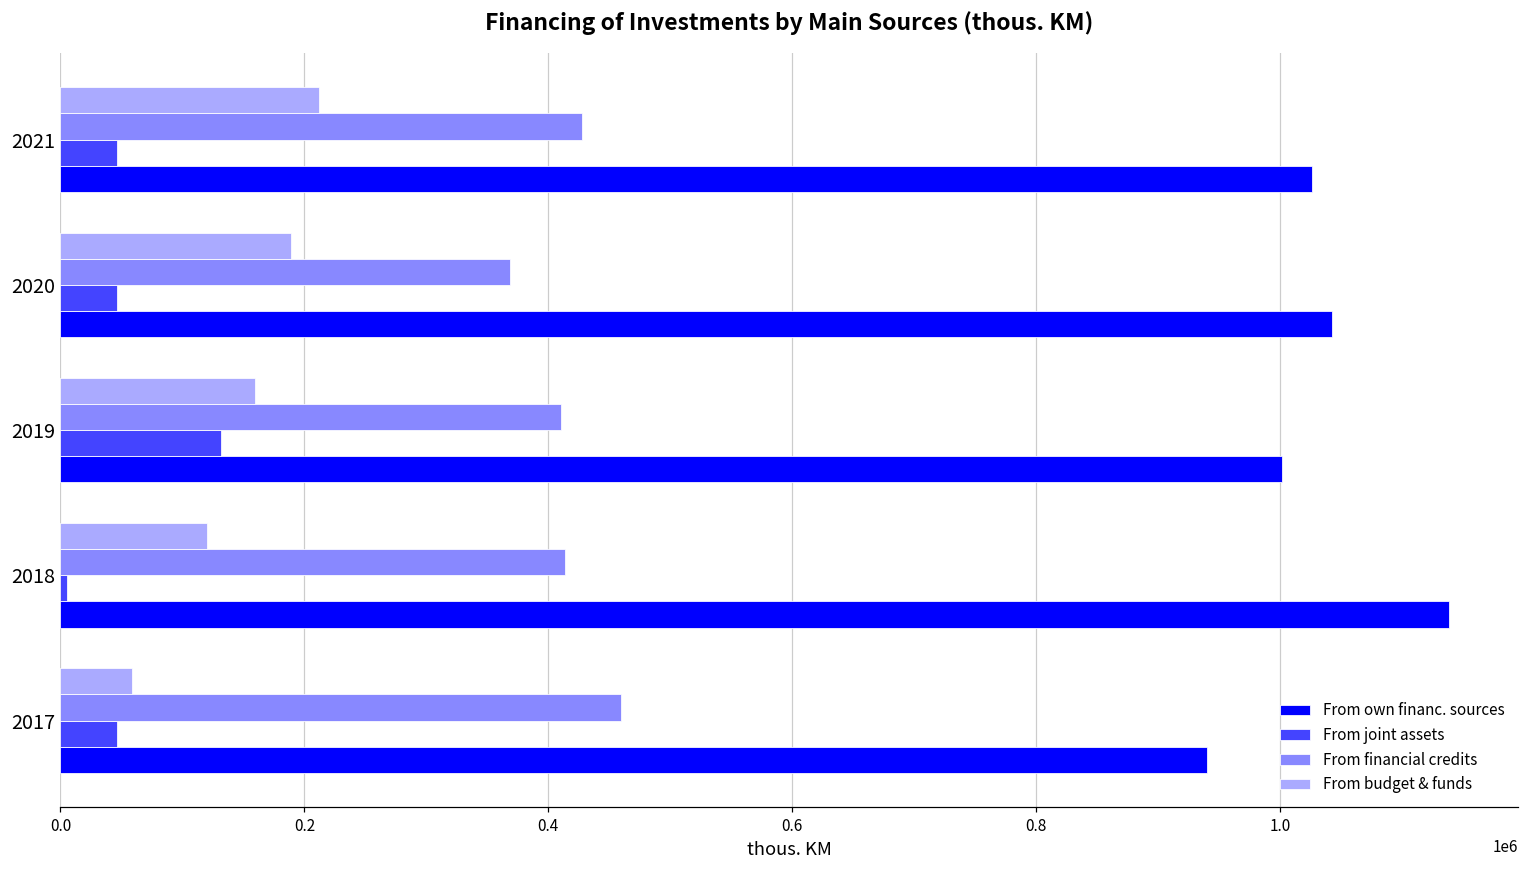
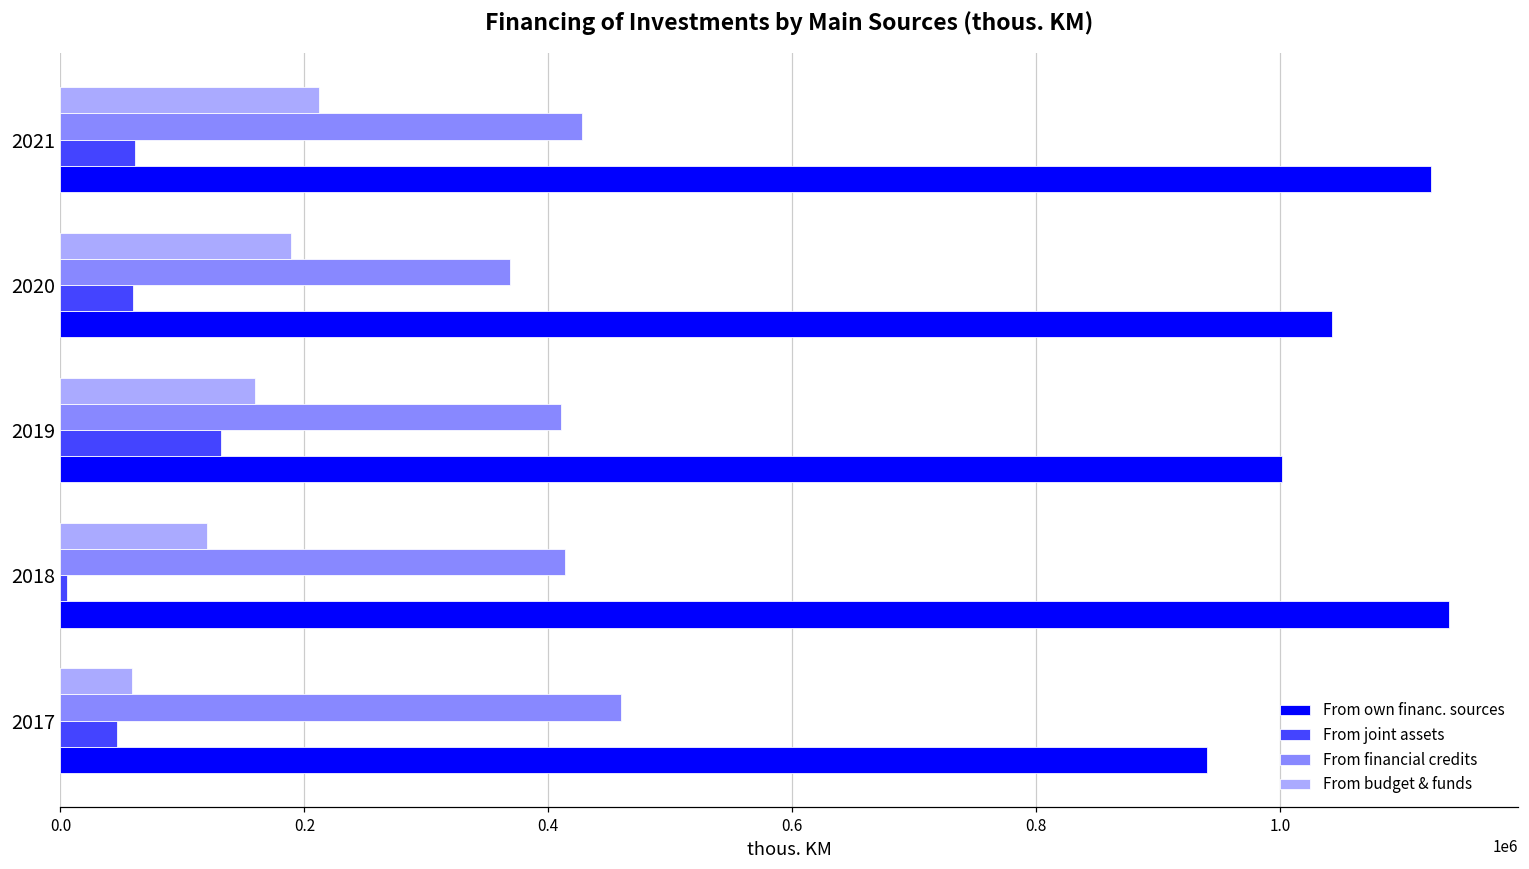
From joint assets, 2021: 46000 -> 61000
From own financ. sources, 2021: 1027000 -> 1124000
From joint assets, 2020: 46000 -> 59000
